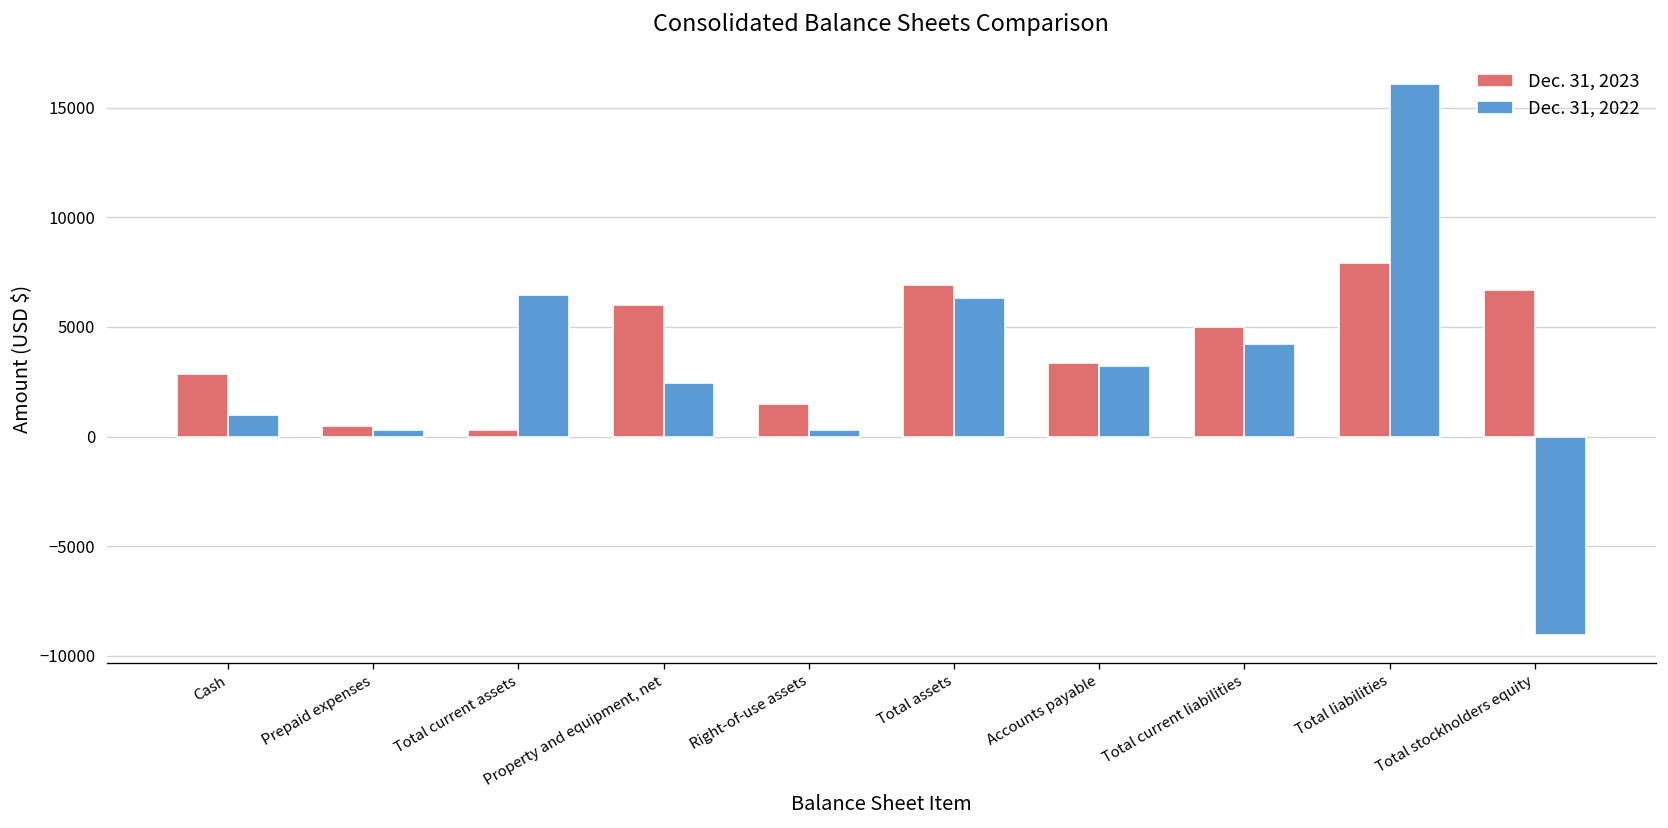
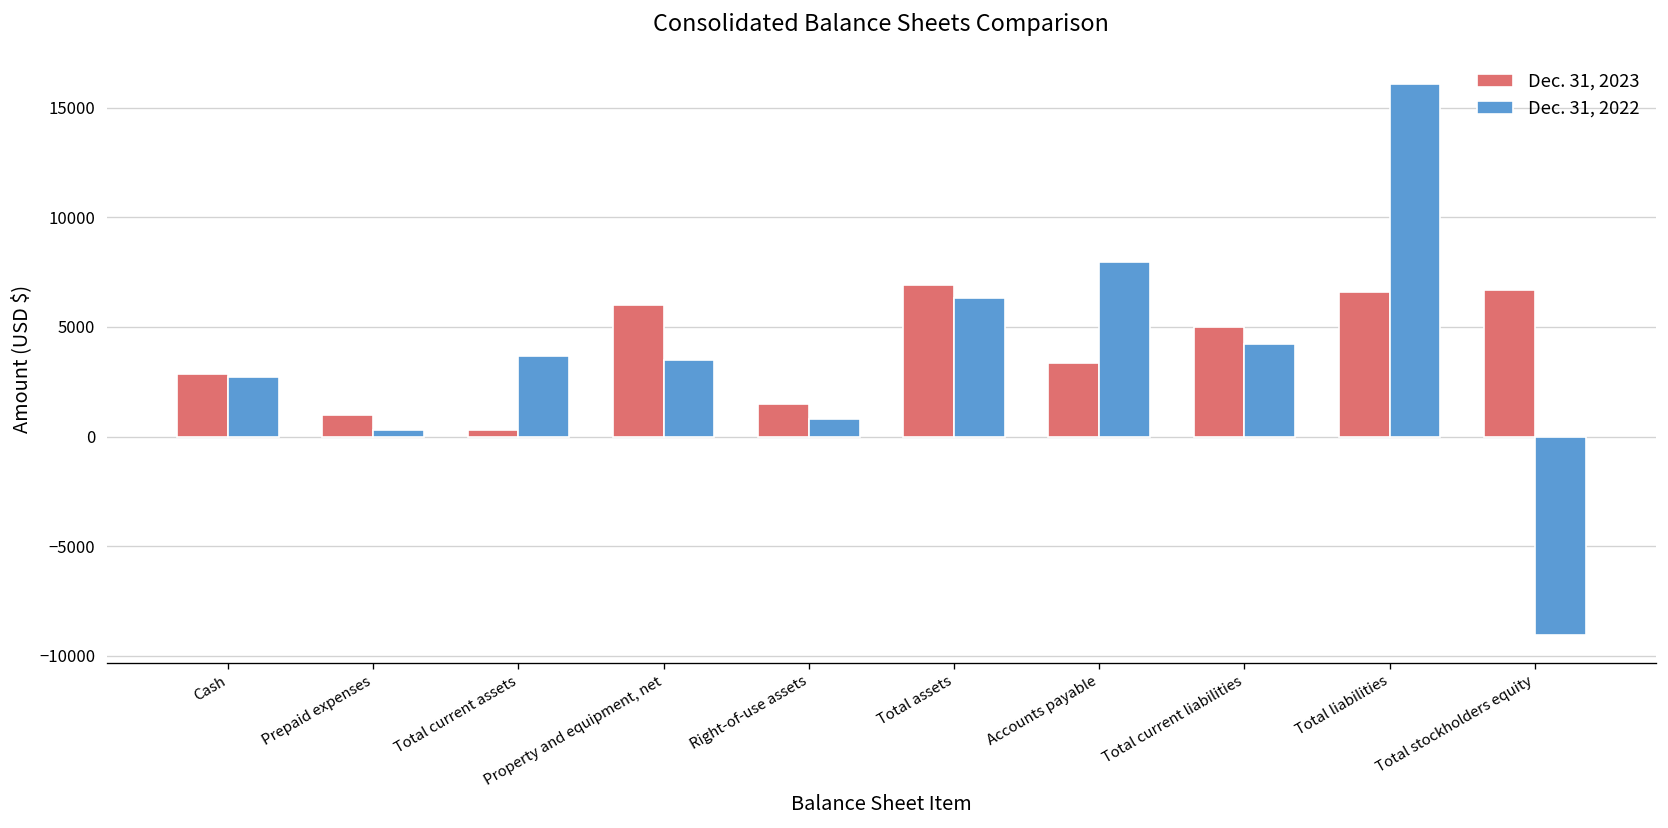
Dec. 31, 2022, Cash: 1000 -> 2700
Dec. 31, 2023, Prepaid expenses: 500 -> 1000
Dec. 31, 2022, Total current assets: 6500 -> 3700
Dec. 31, 2022, Property and equipment, net: 2400 -> 3500
Dec. 31, 2022, Right-of-use assets: 300 -> 800
Dec. 31, 2022, Accounts payable: 3200 -> 8000
Dec. 31, 2023, Total liabilities: 7900 -> 6600
